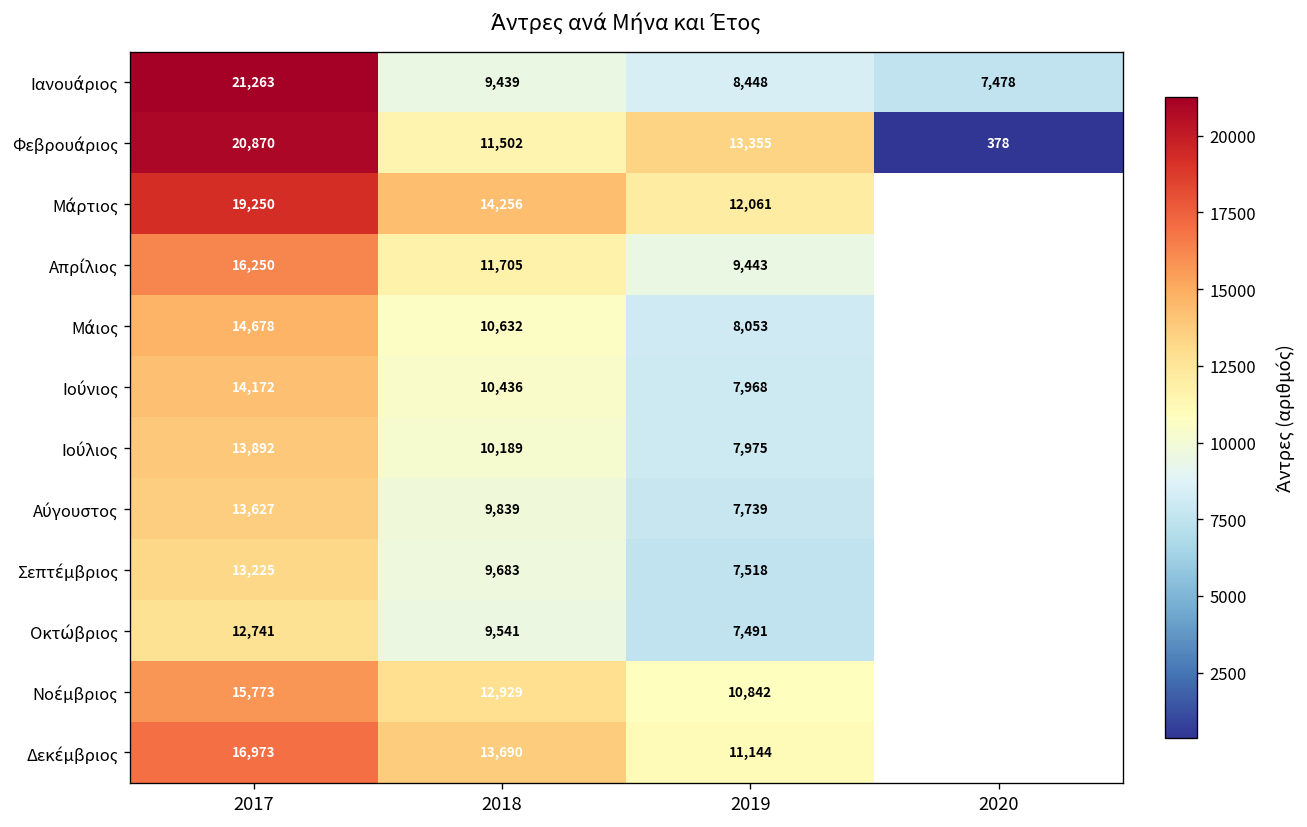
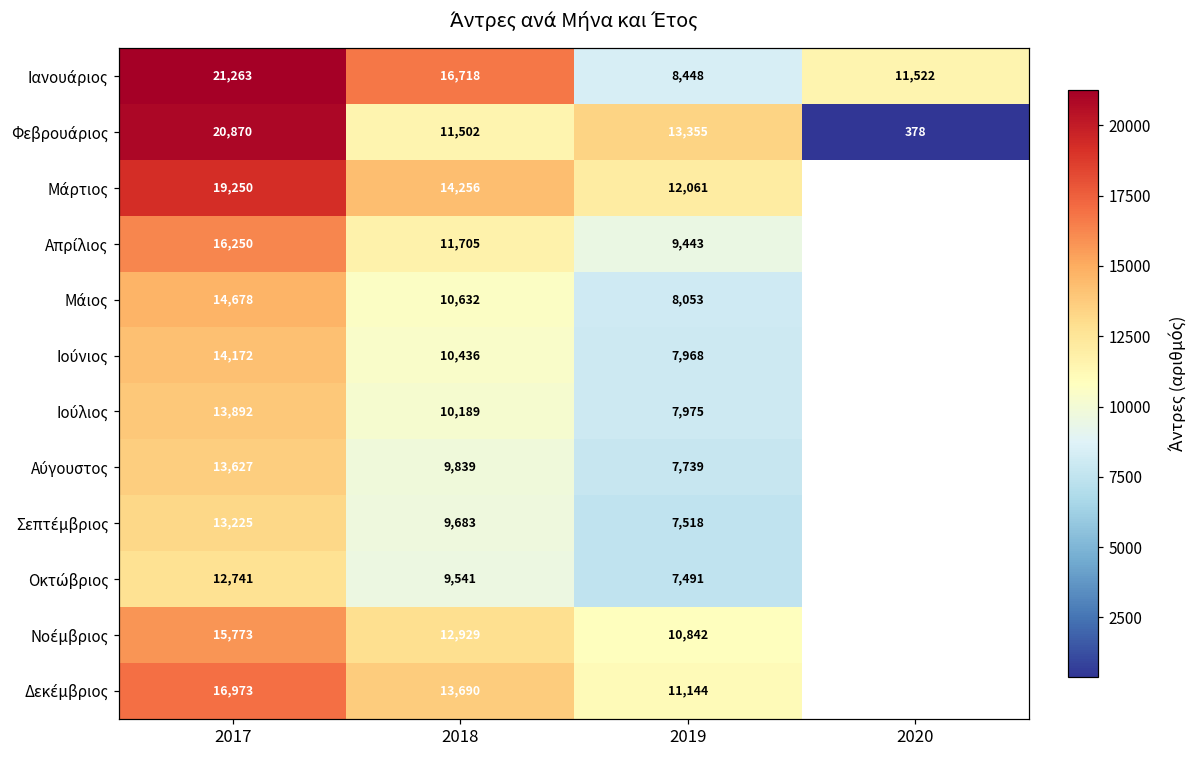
Ιανουάριος, 2018: 9,439 -> 16,718
Ιανουάριος, 2020: 7,478 -> 11,522
